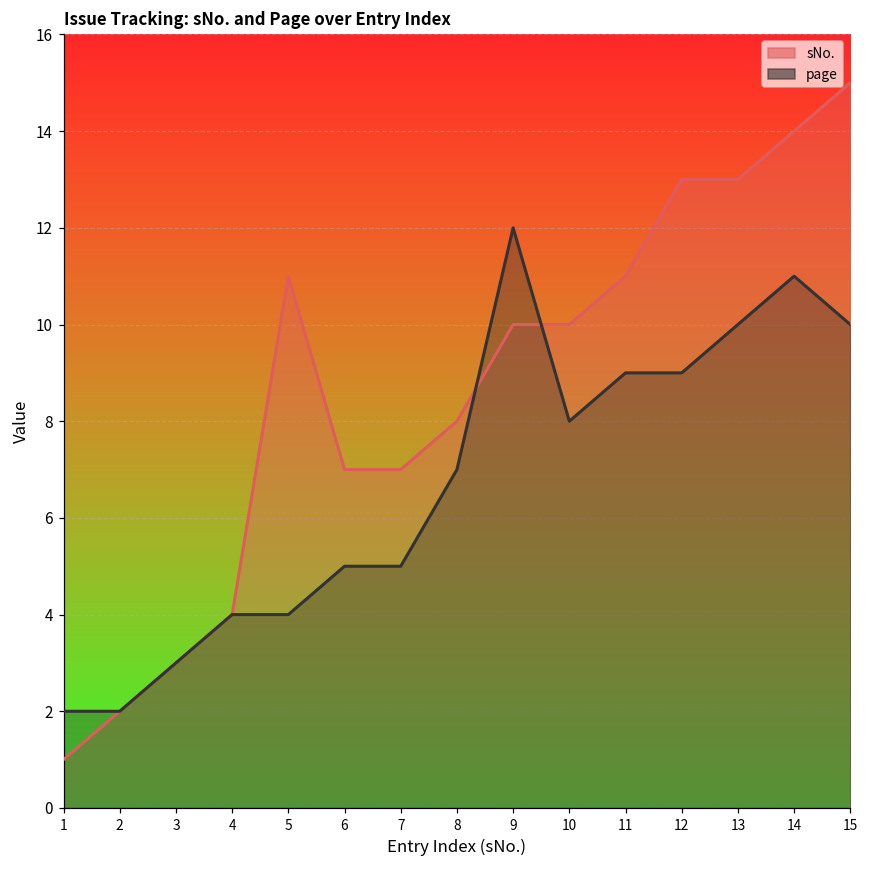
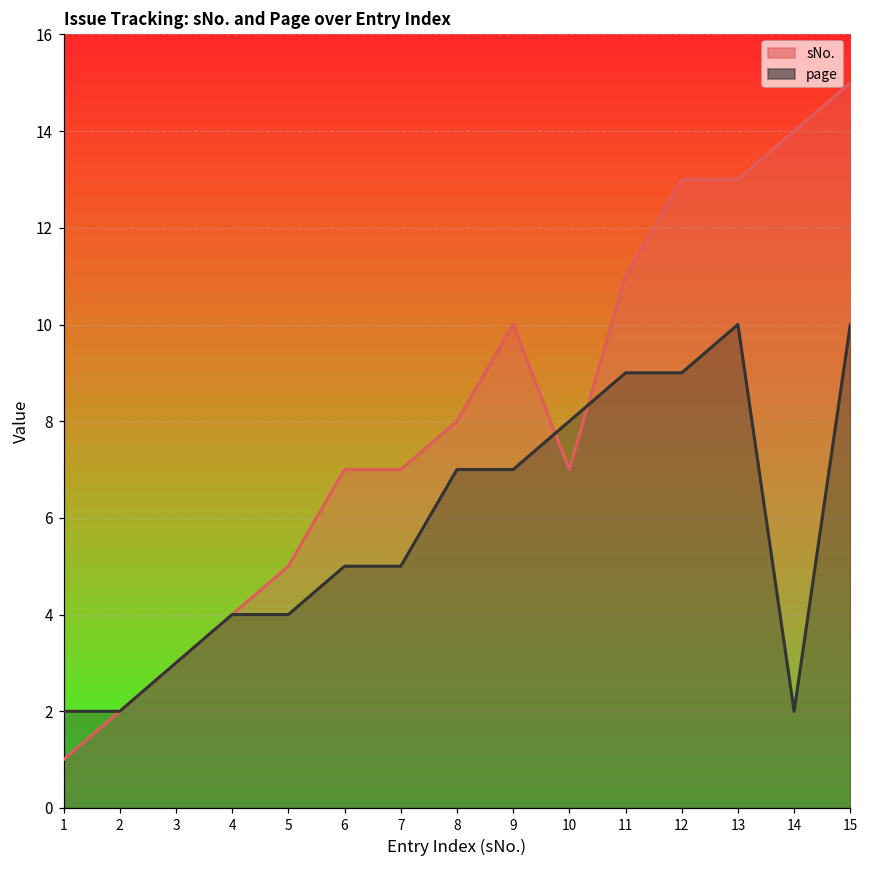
sNo., 5: 11 -> 5
page, 9: 12 -> 7
sNo., 10: 10 -> 7
page, 14: 11 -> 2
